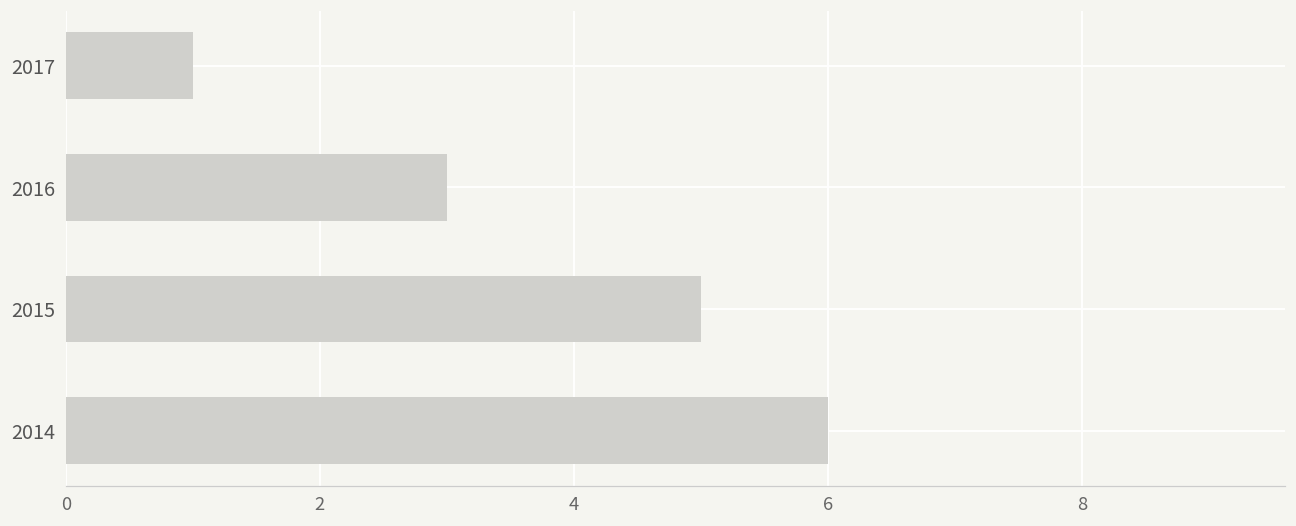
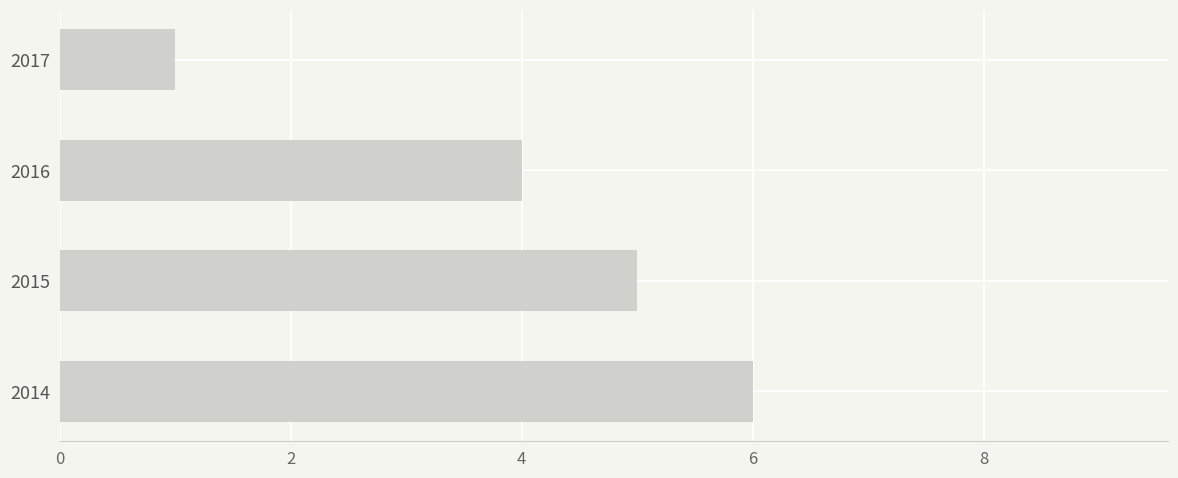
2016: 3 -> 4
